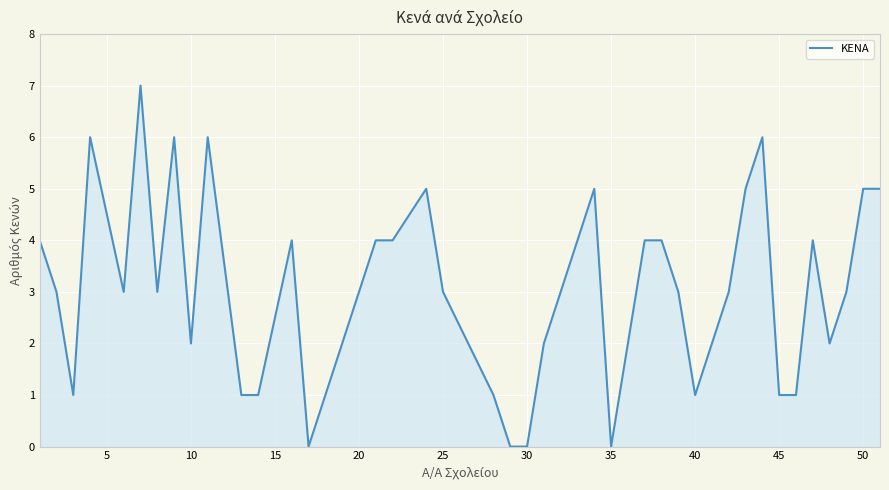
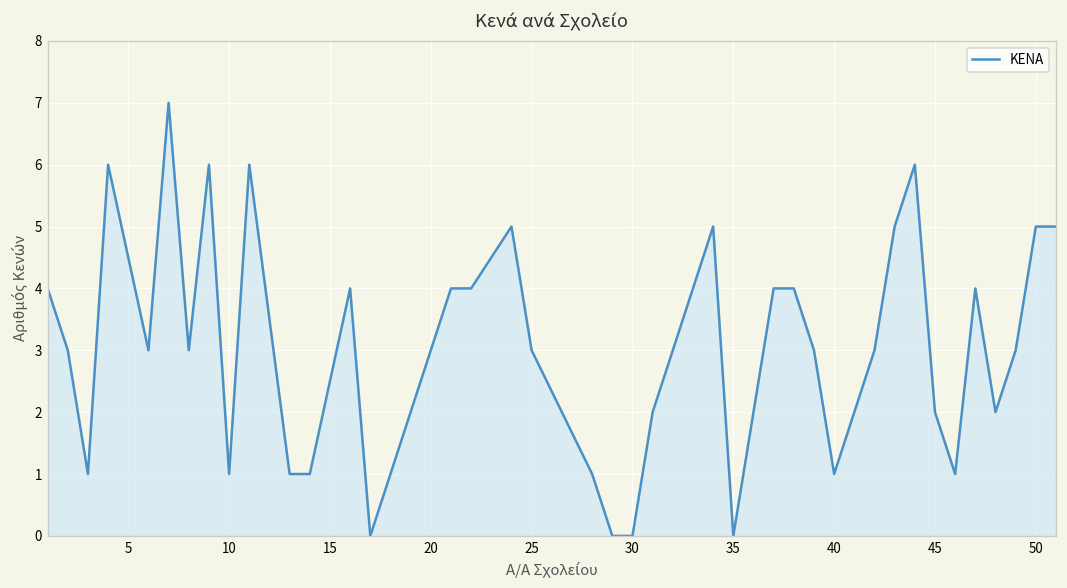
10: 2 -> 1
45: 1 -> 2
